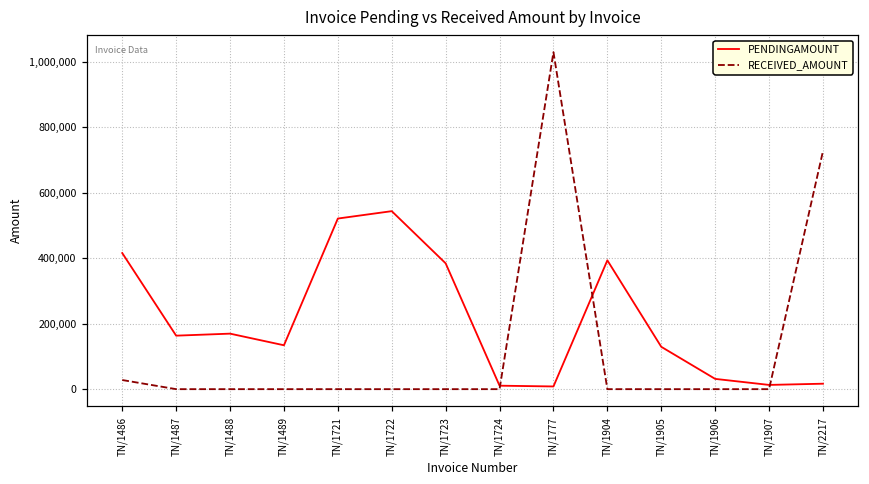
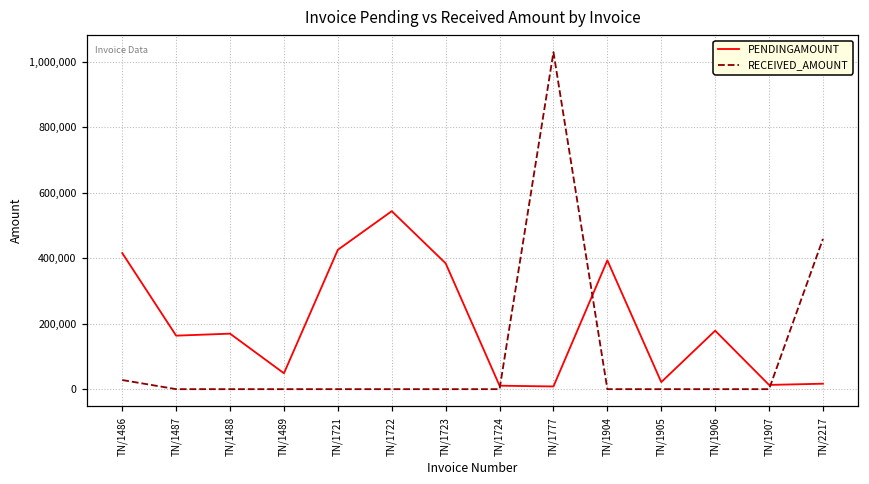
PENDINGAMOUNT, TN/1489: 130,000 -> 50,000
PENDINGAMOUNT, TN/1721: 520,000 -> 430,000
PENDINGAMOUNT, TN/1905: 130,000 -> 20,000
PENDINGAMOUNT, TN/1906: 30,000 -> 180,000
RECEIVED_AMOUNT, TN/2217: 730,000 -> 460,000
